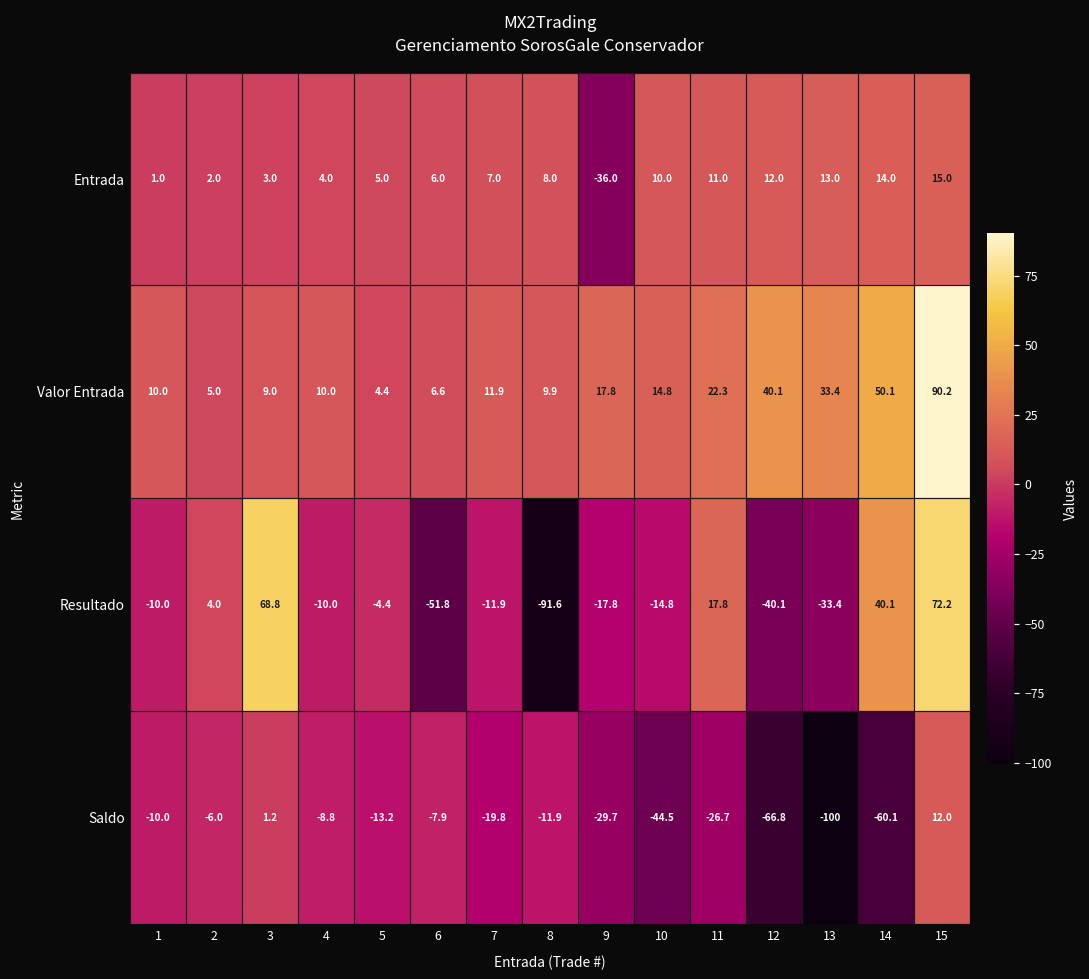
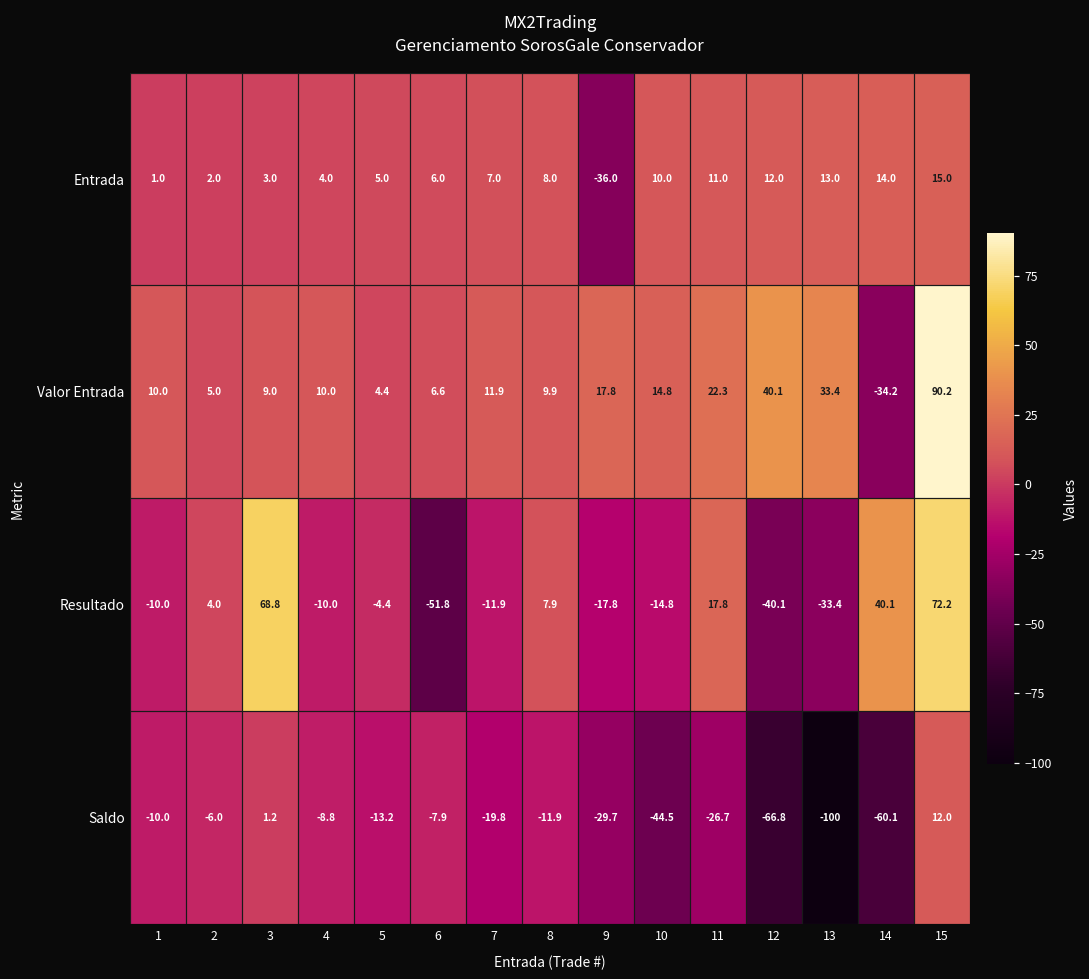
Valor Entrada, 14: 50.1 -> -34.2
Resultado, 8: -91.6 -> 7.9
